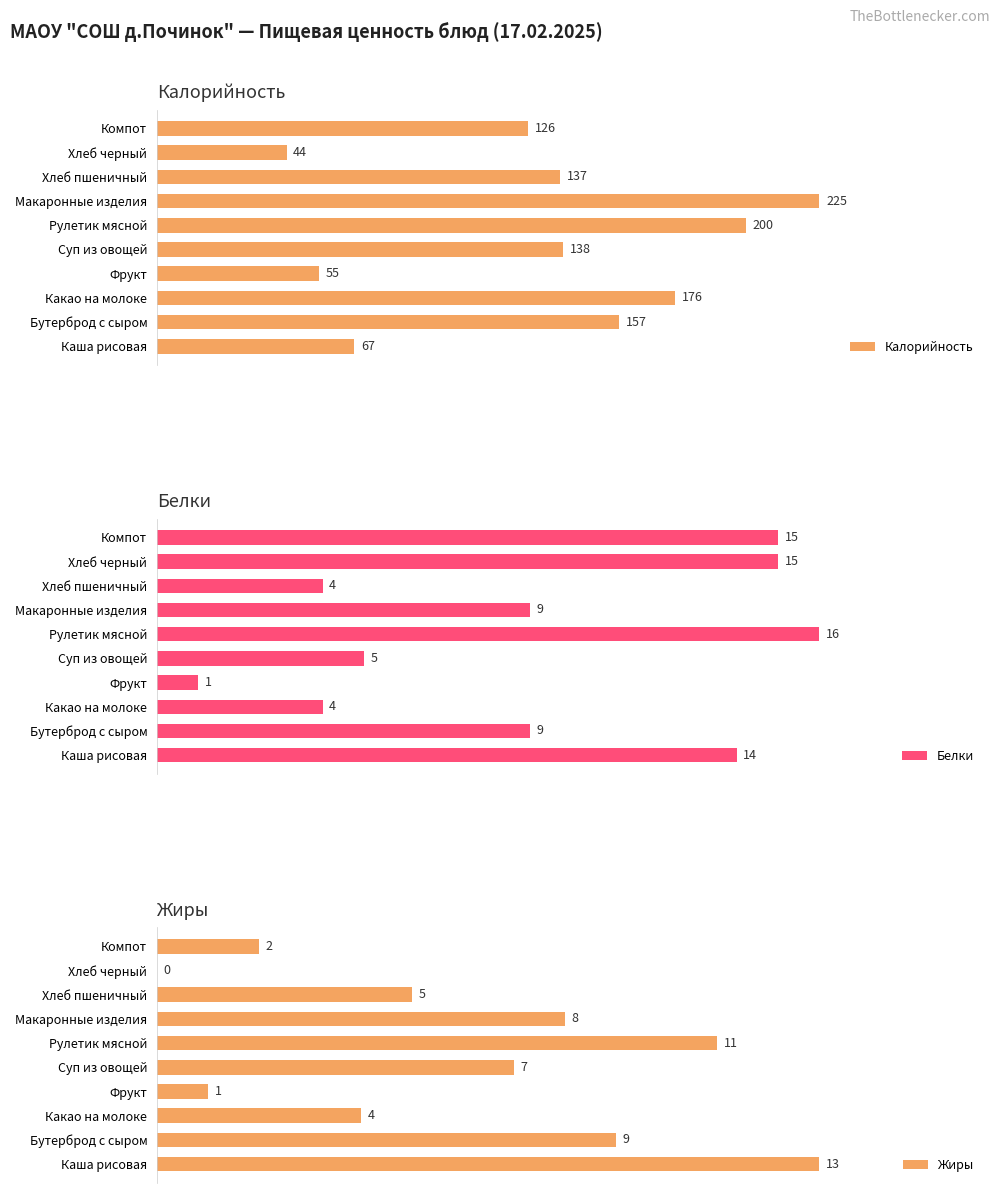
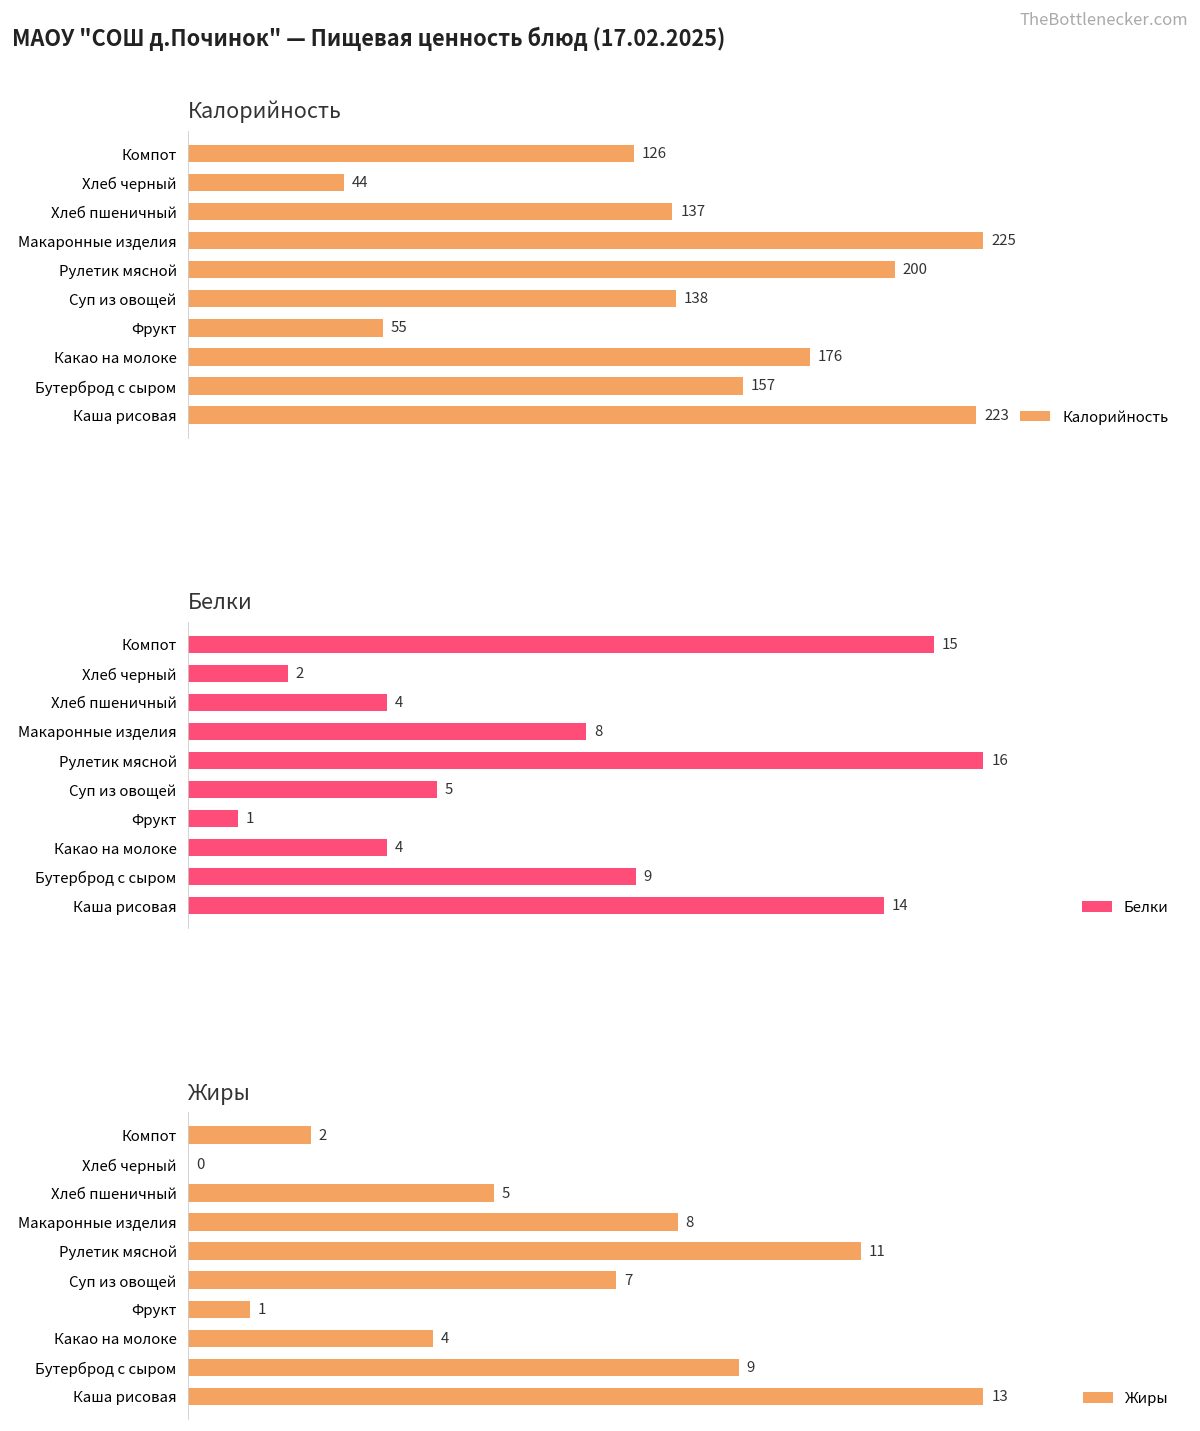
Калорийность, Каша рисовая: 67 -> 223
Белки, Хлеб черный: 15 -> 2
Белки, Макаронные изделия: 9 -> 8
